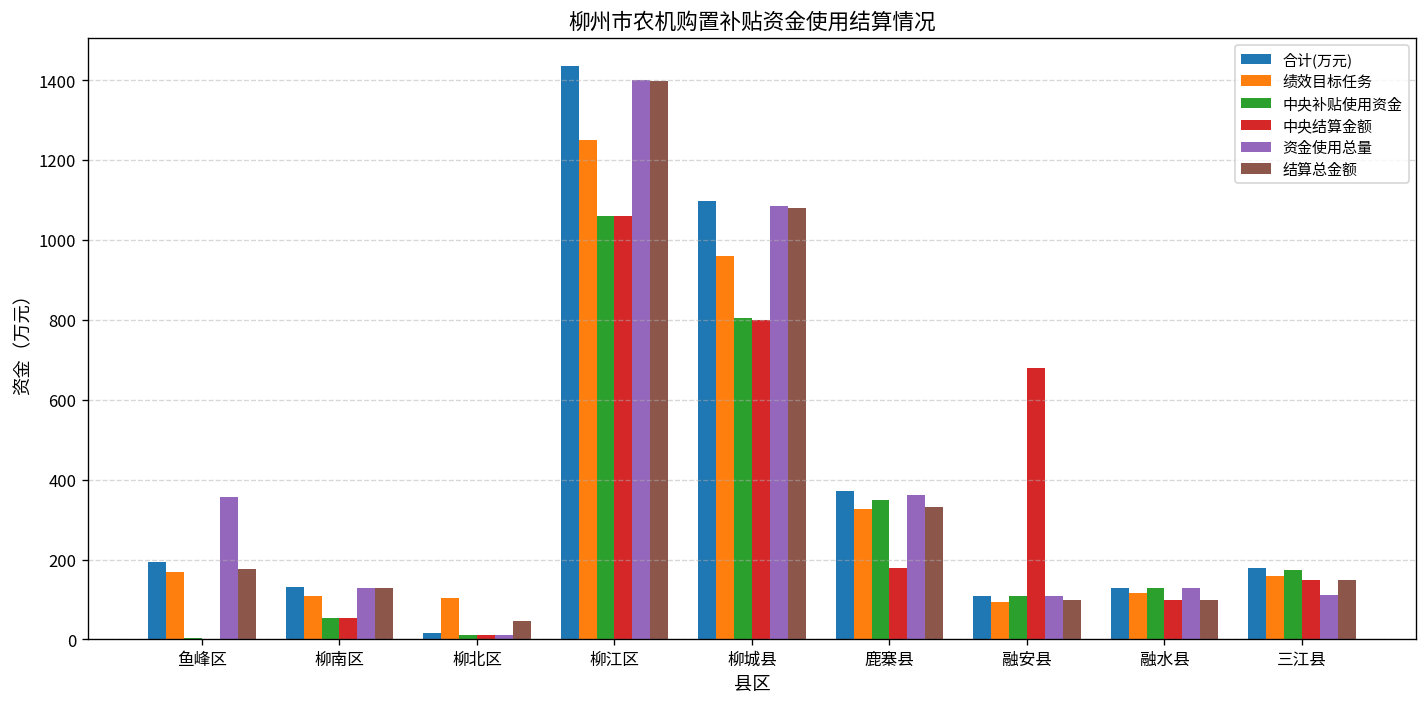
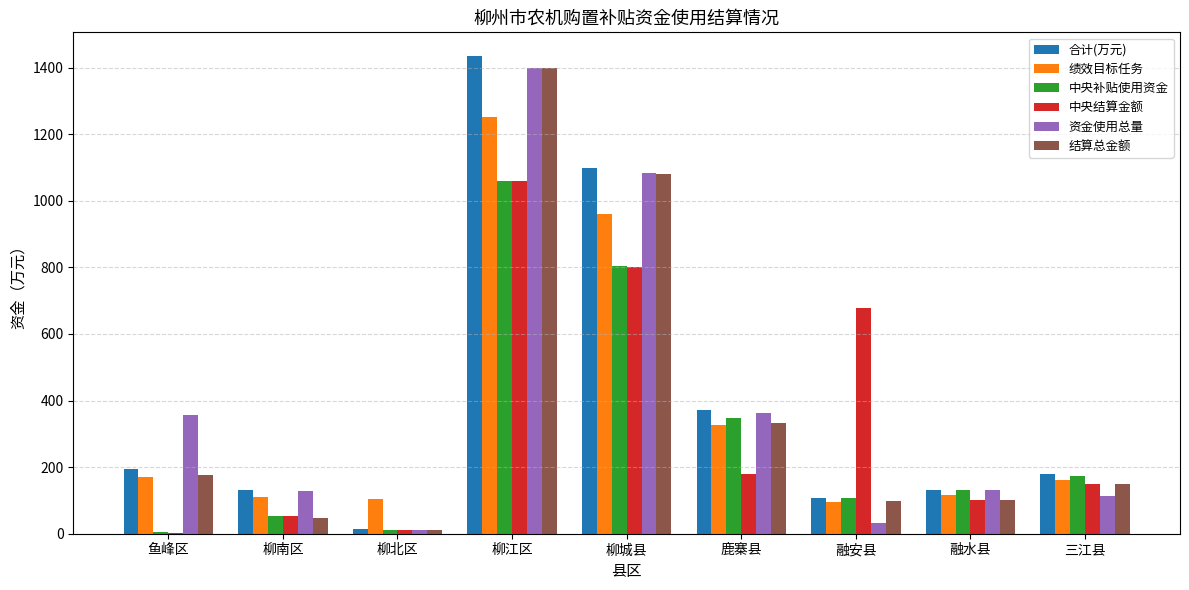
结算总金额, 柳南区: 130 -> 50
结算总金额, 柳北区: 50 -> 10
资金使用总量, 融安县: 110 -> 30
